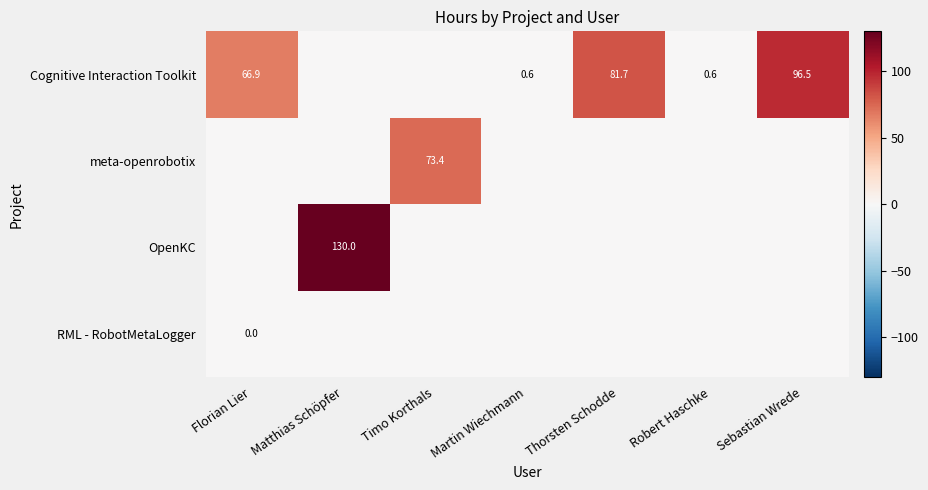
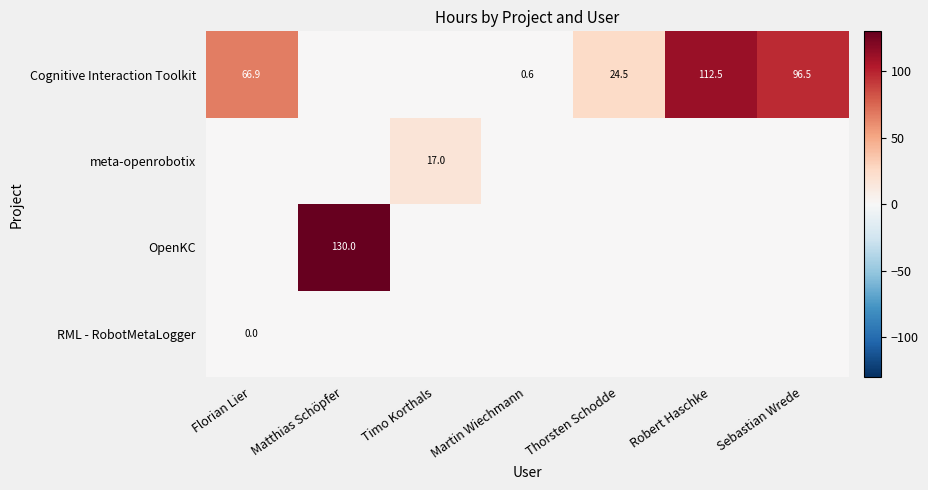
Cognitive Interaction Toolkit, Thorsten Schodde: 81.7 -> 24.5
Cognitive Interaction Toolkit, Robert Haschke: 0.6 -> 112.5
meta-openrobotix, Timo Korthals: 73.4 -> 17.0
